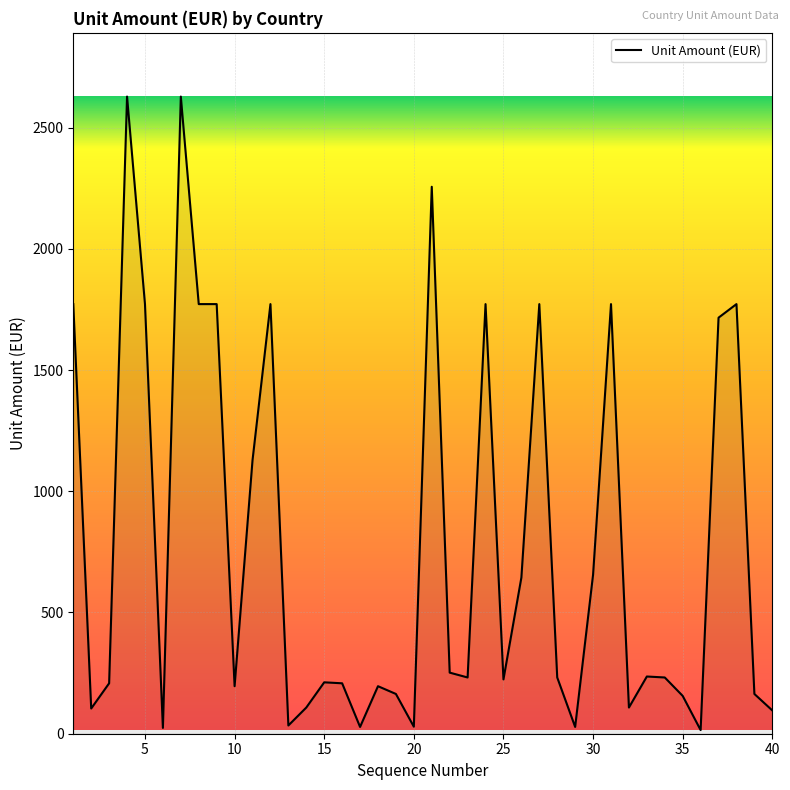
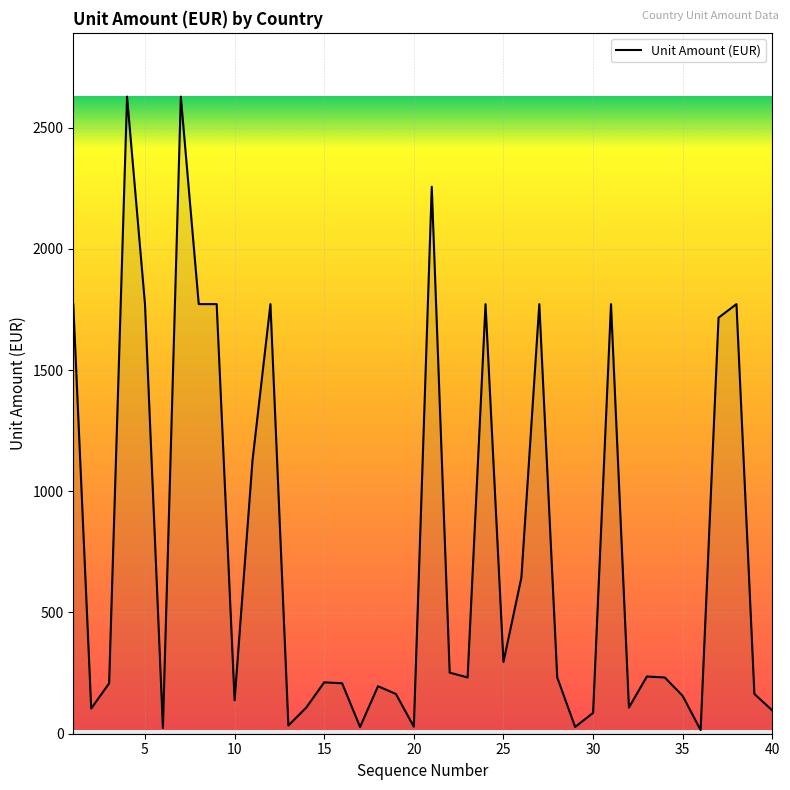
10: 200 -> 140
25: 220 -> 300
30: 660 -> 90
